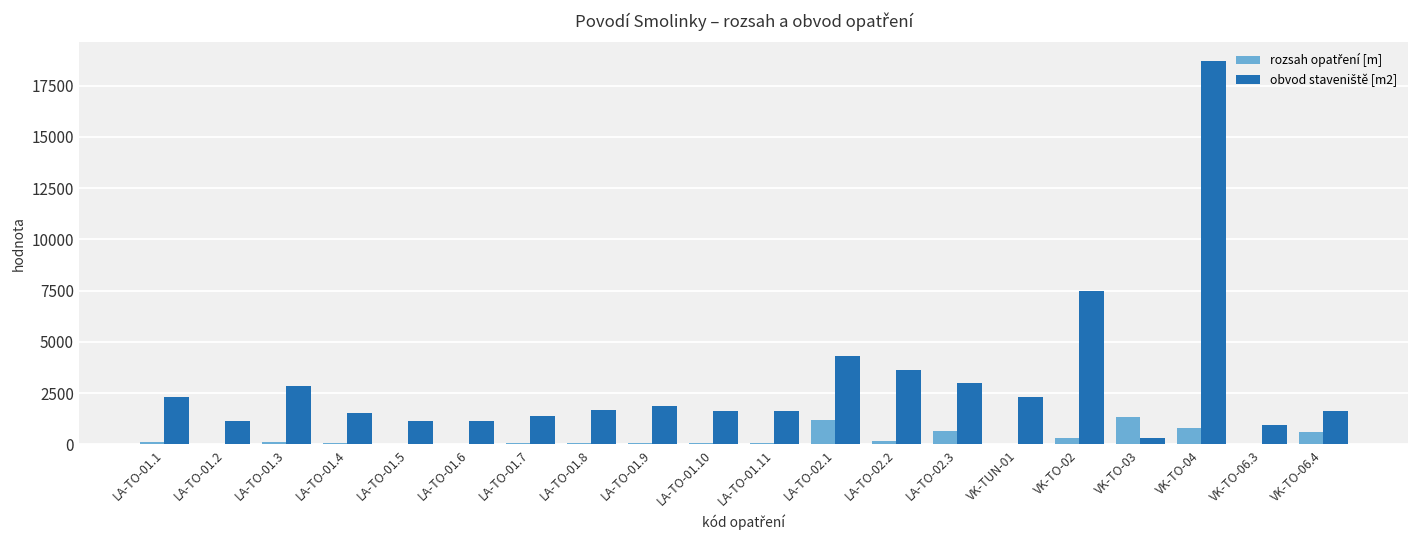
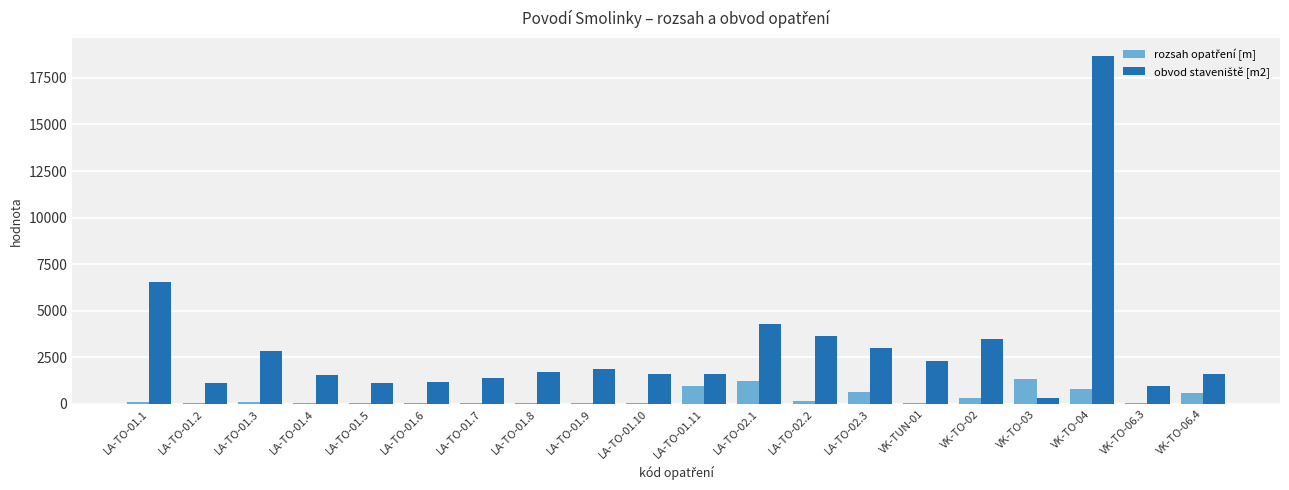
obvod staveniště [m2], LA-TO-01.1: 2300 -> 6500
rozsah opatření [m], LA-TO-01.11: 100 -> 900
obvod staveniště [m2], VK-TO-02: 7500 -> 3500
